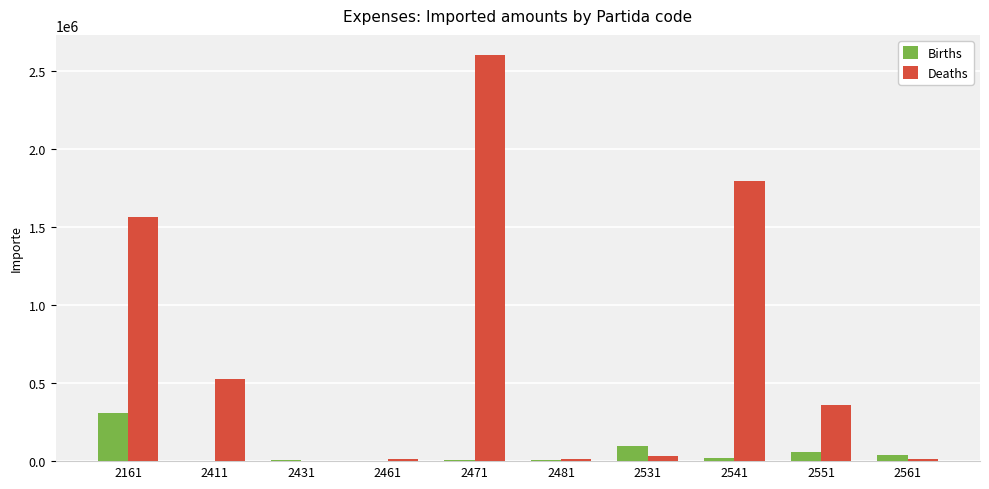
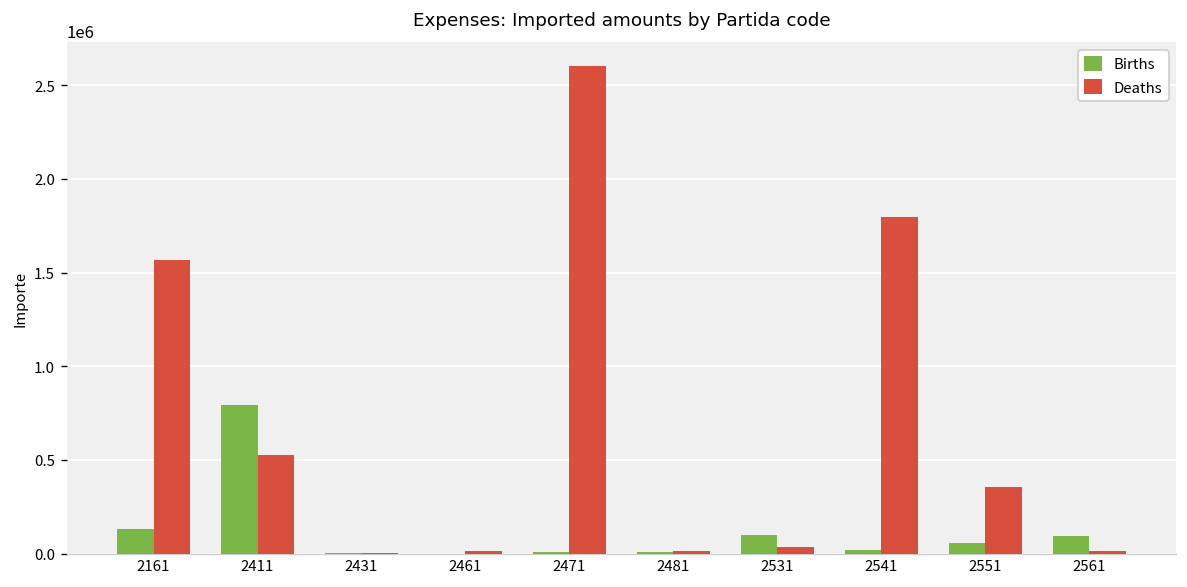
Births, 2161: 310000 -> 130000
Births, 2411: 0 -> 800000
Births, 2561: 40000 -> 90000
